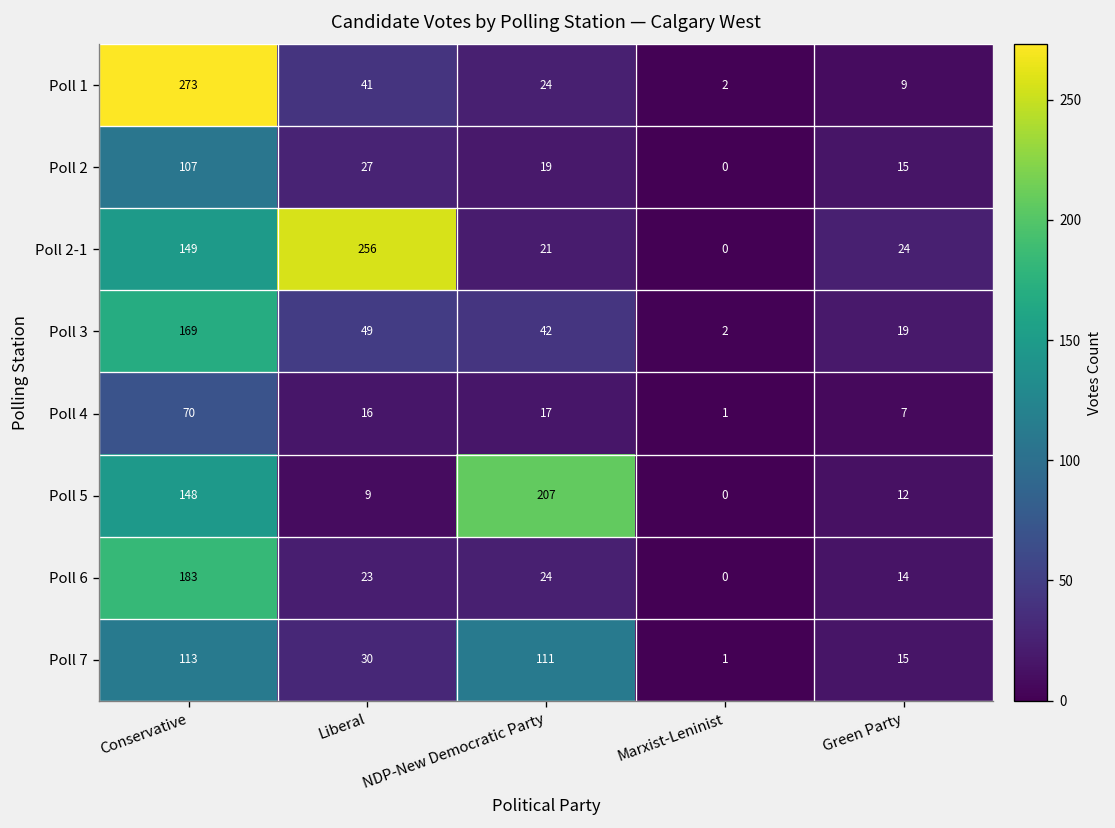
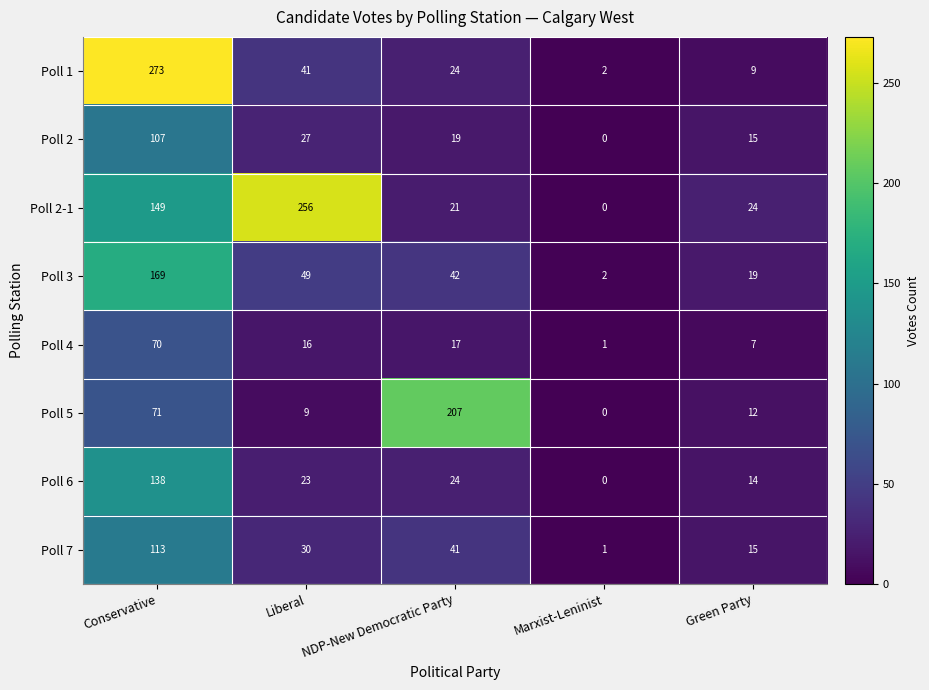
Poll 5, Conservative: 148 -> 71
Poll 6, Conservative: 183 -> 138
Poll 7, NDP-New Democratic Party: 111 -> 41
